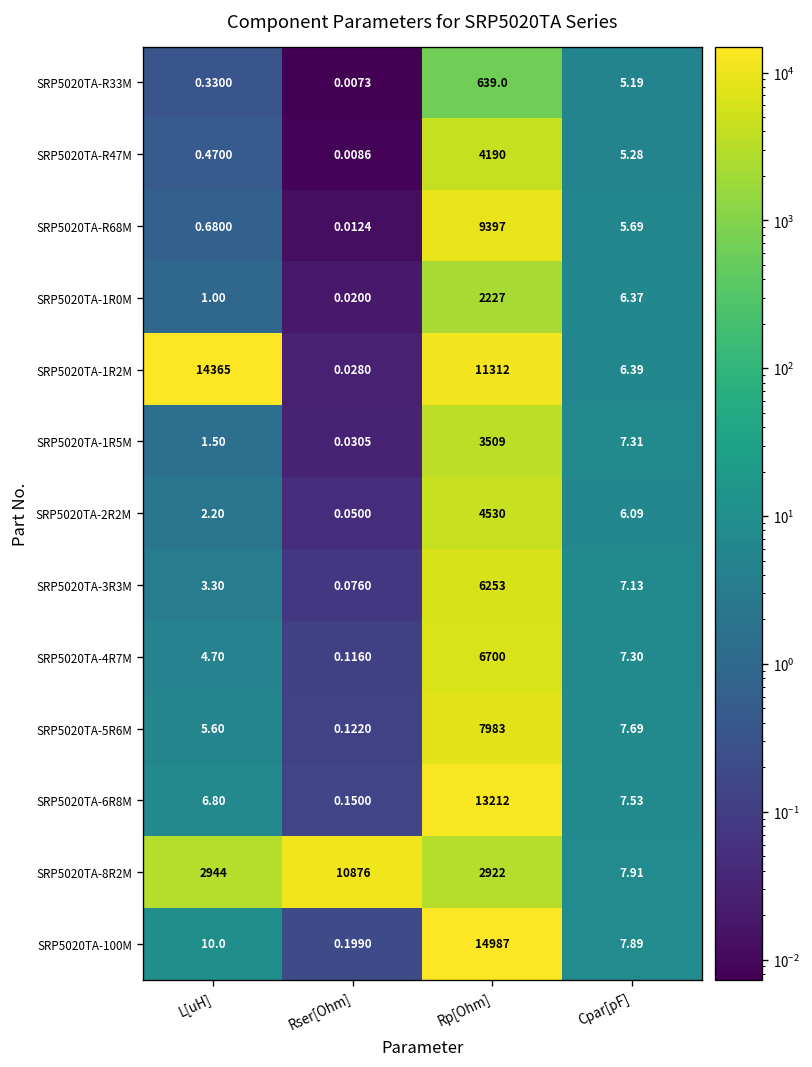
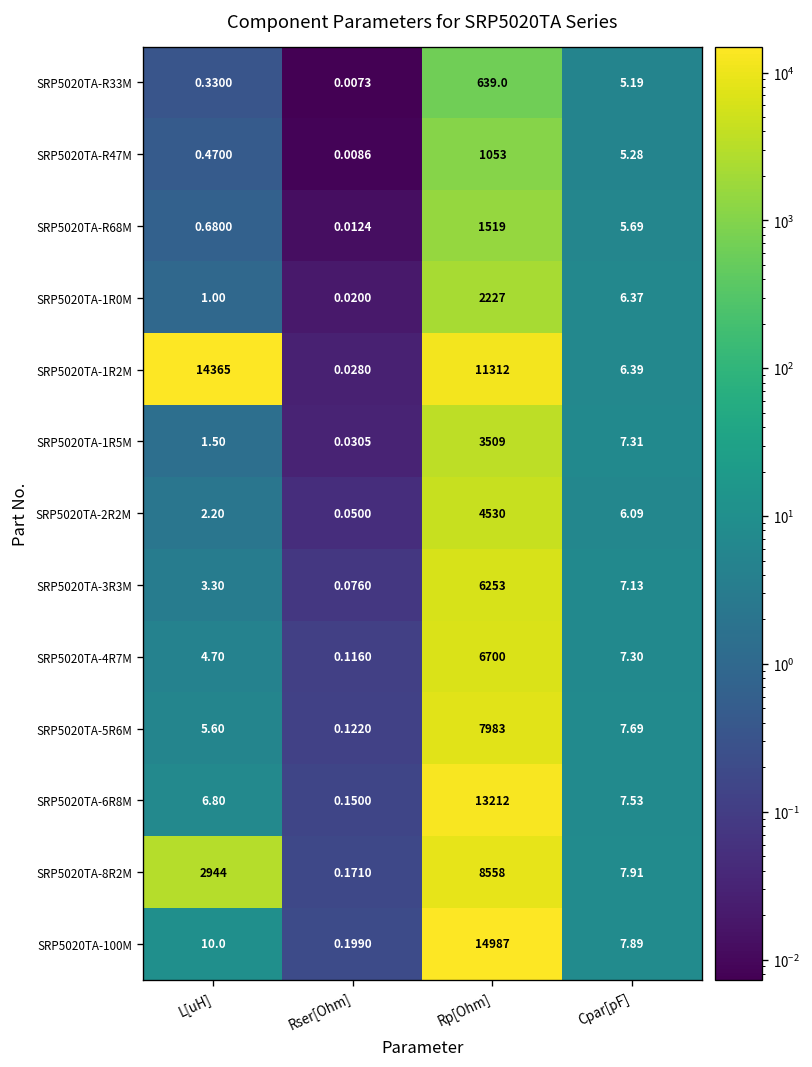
SRP5020TA-R47M, Rp[Ohm]: 4190 -> 1053
SRP5020TA-R68M, Rp[Ohm]: 9397 -> 1519
SRP5020TA-8R2M, Rser[Ohm]: 10876 -> 0.1710
SRP5020TA-8R2M, Rp[Ohm]: 2922 -> 8558
